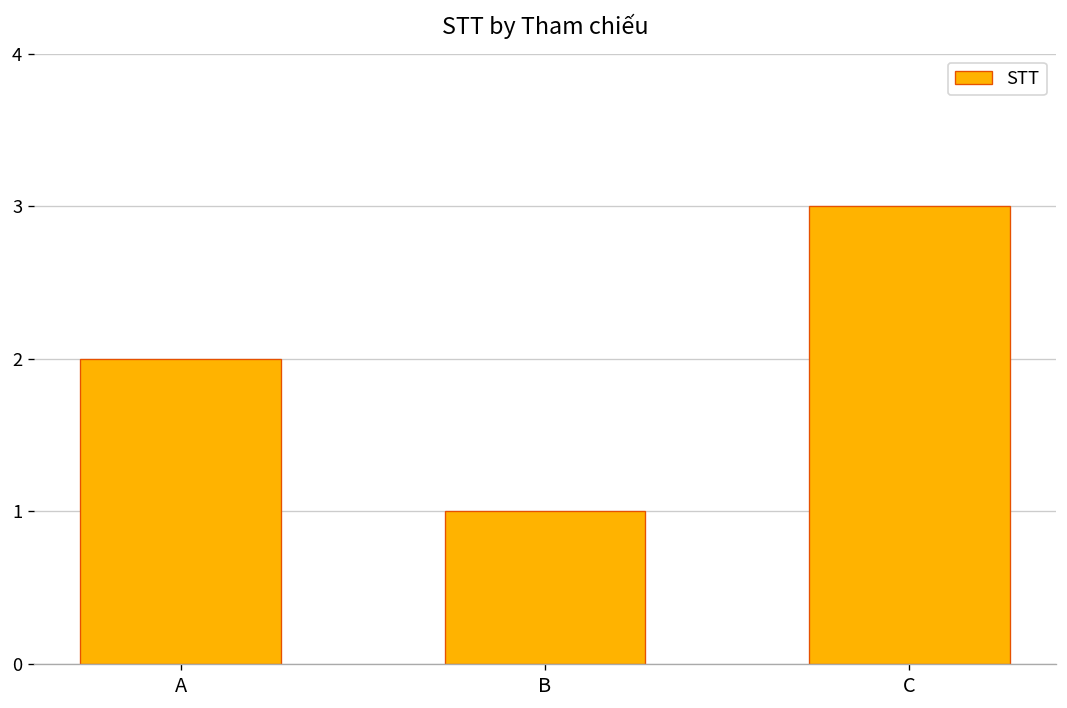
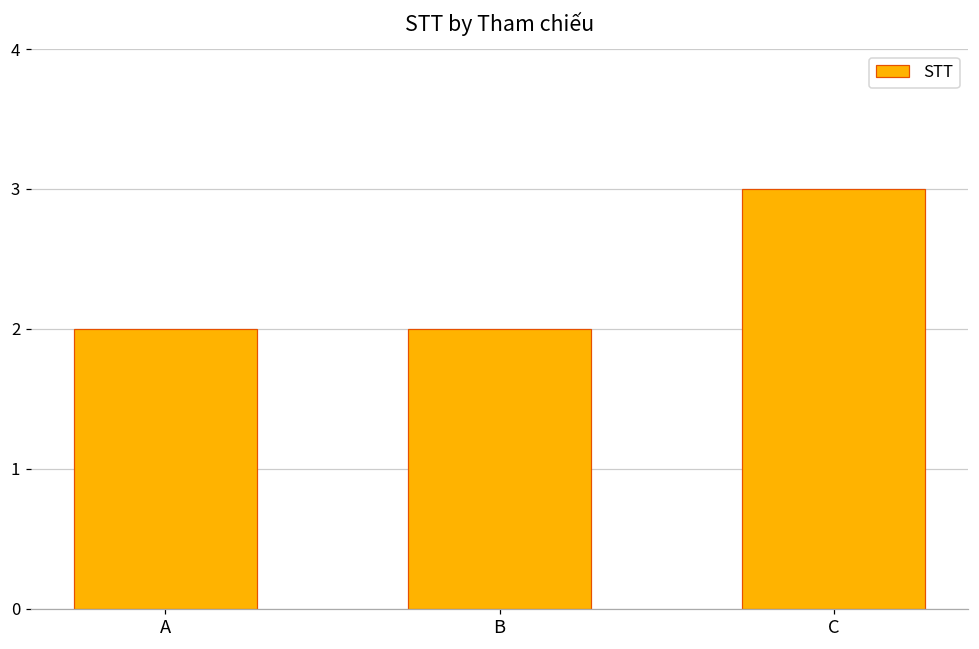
B: 1 -> 2
